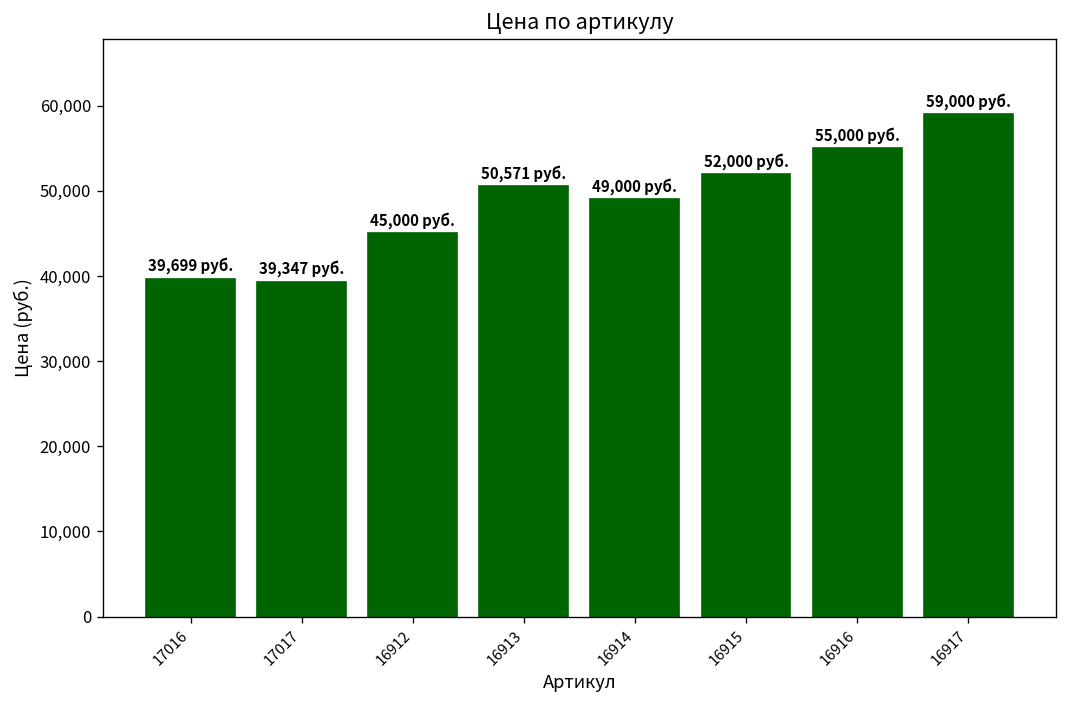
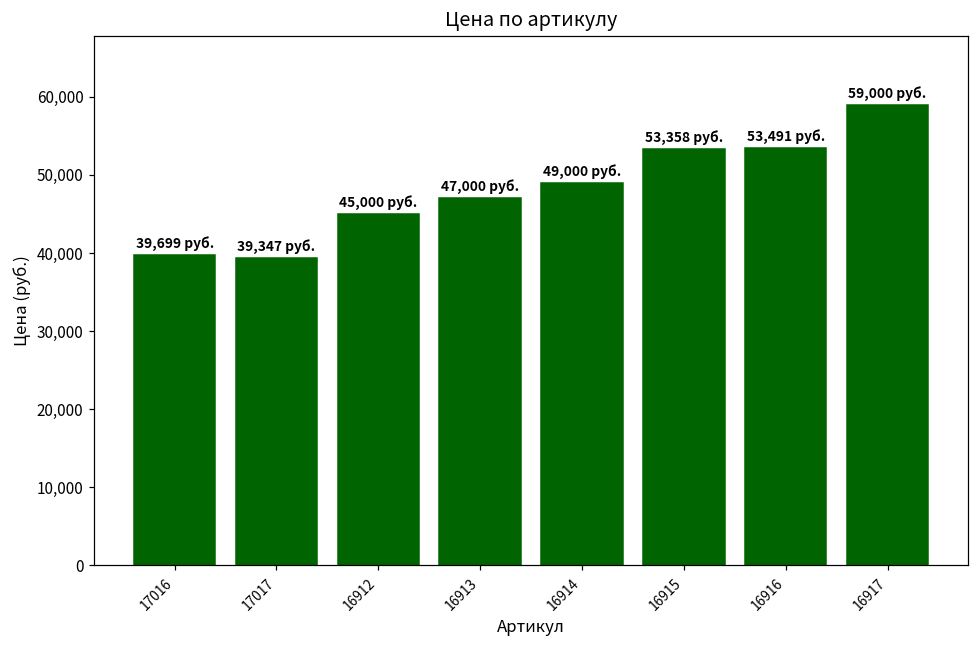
16913: 50,571 -> 47,000
16915: 52,000 -> 53,358
16916: 55,000 -> 53,491
